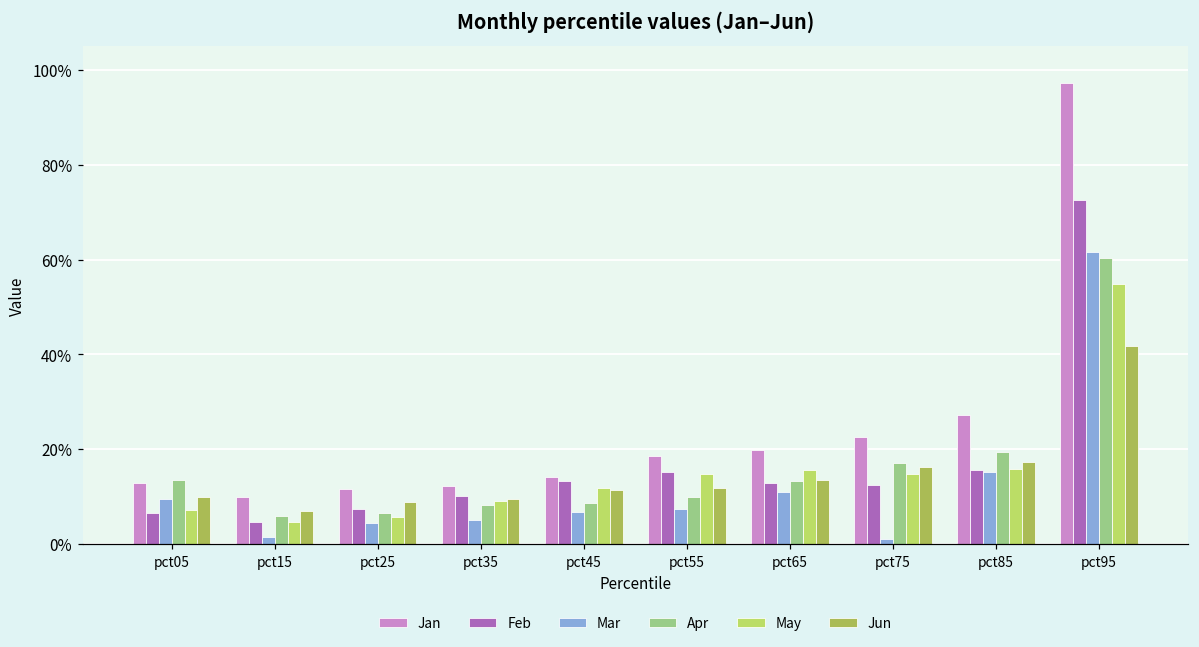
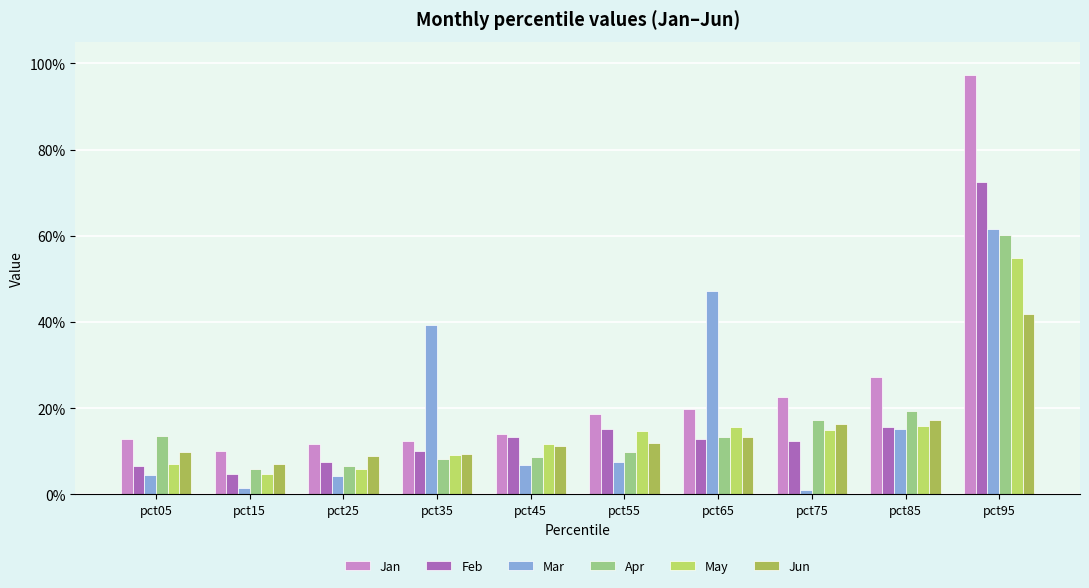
Mar, pct05: 10% -> 5%
Mar, pct35: 5% -> 39%
Mar, pct65: 11% -> 47%
